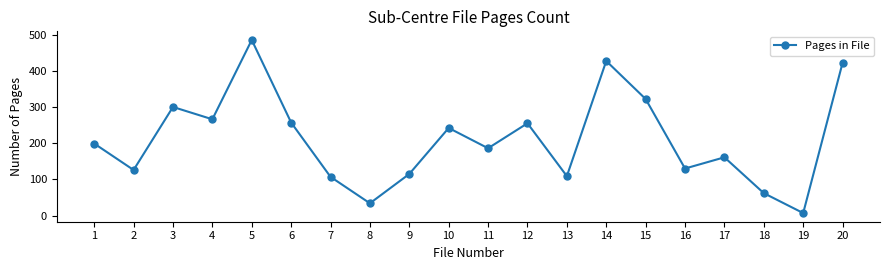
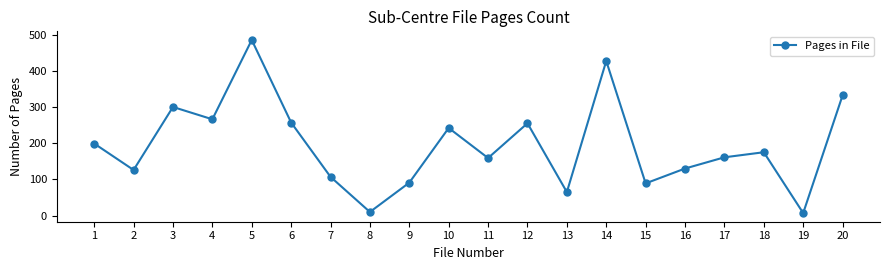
8: 30 -> 10
9: 120 -> 90
11: 190 -> 160
13: 110 -> 70
15: 320 -> 90
18: 60 -> 180
20: 420 -> 330
